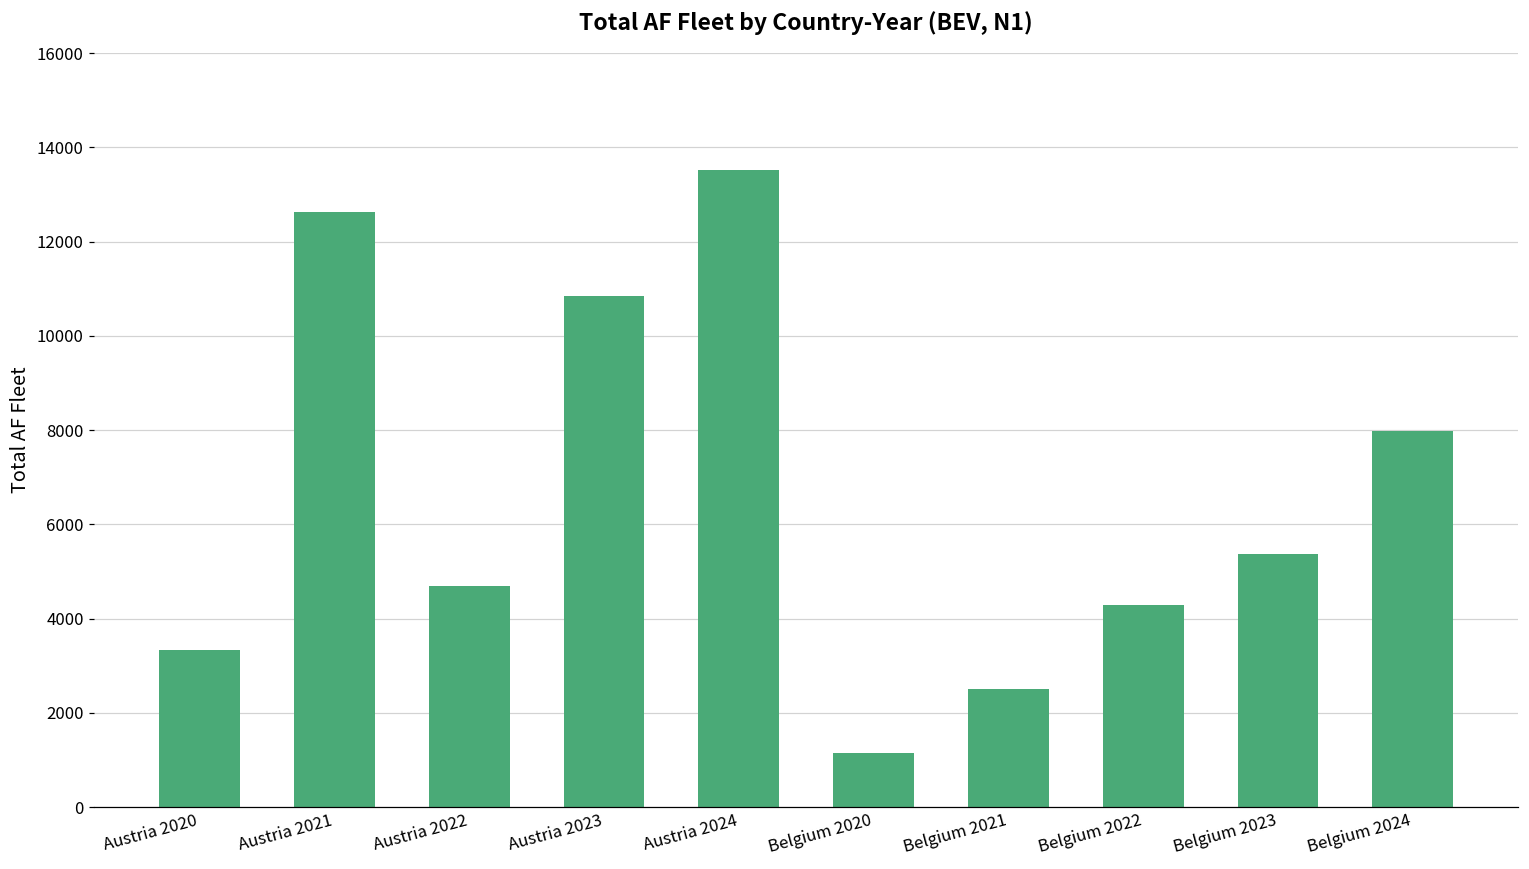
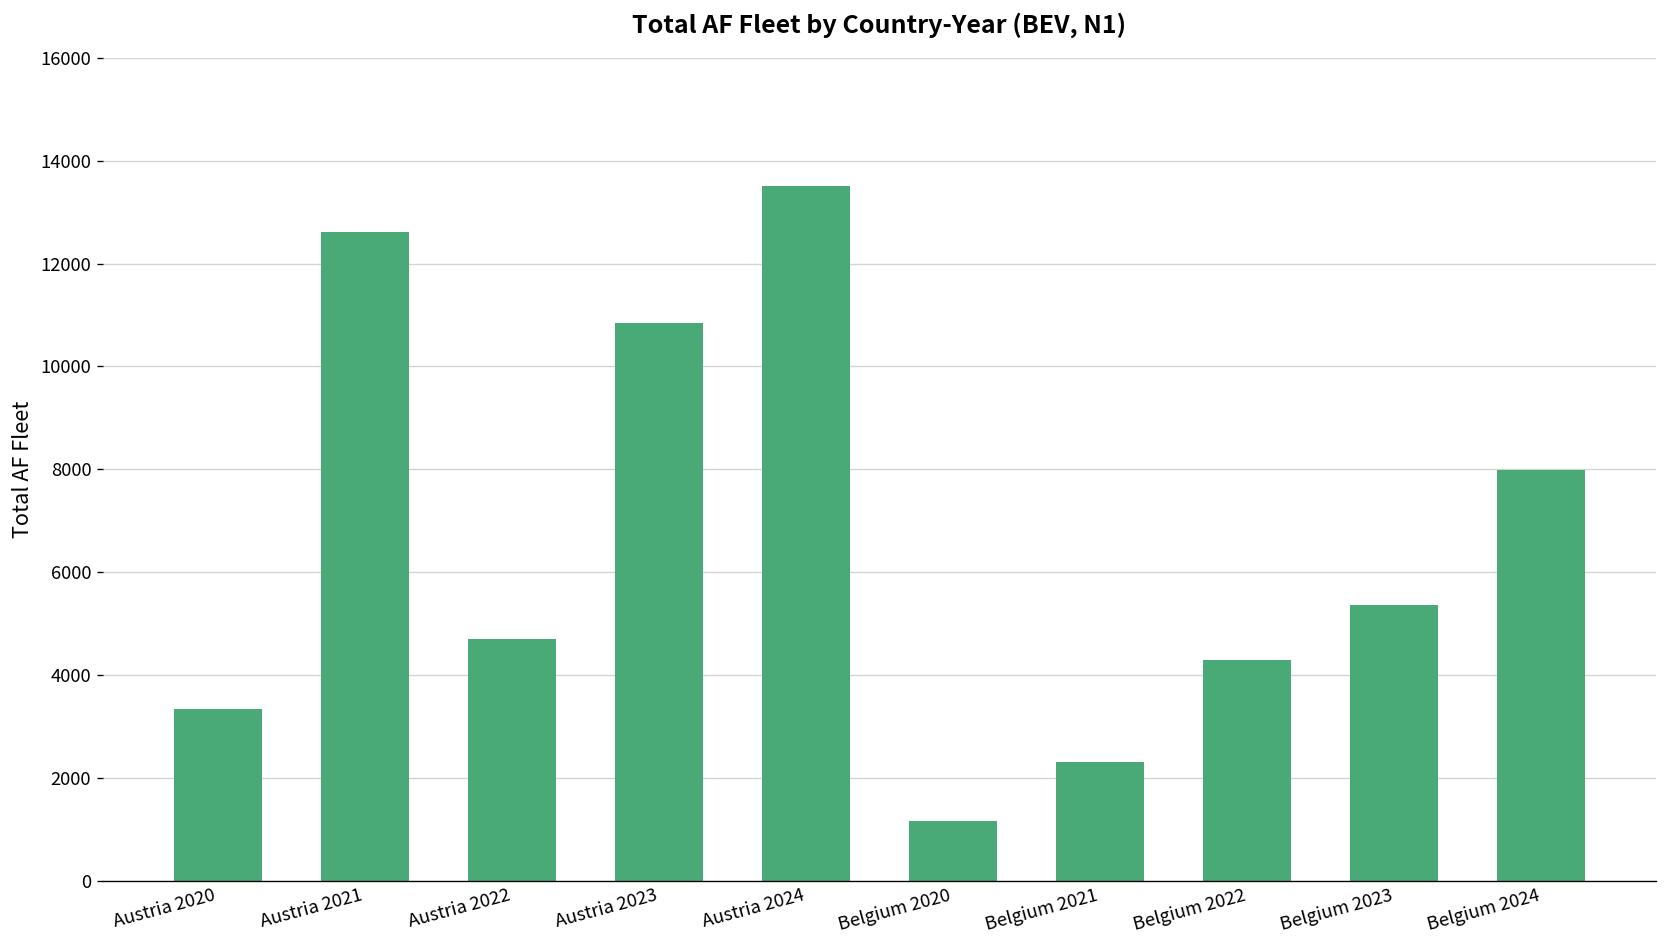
Belgium 2021: 2500 -> 2300
